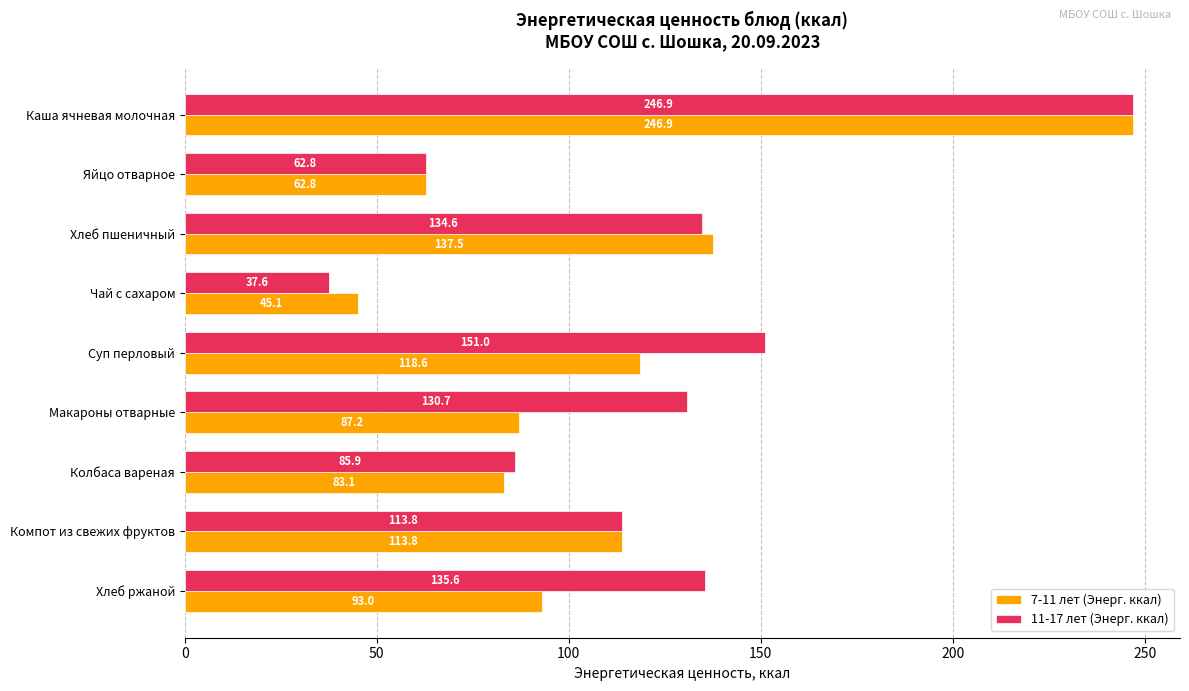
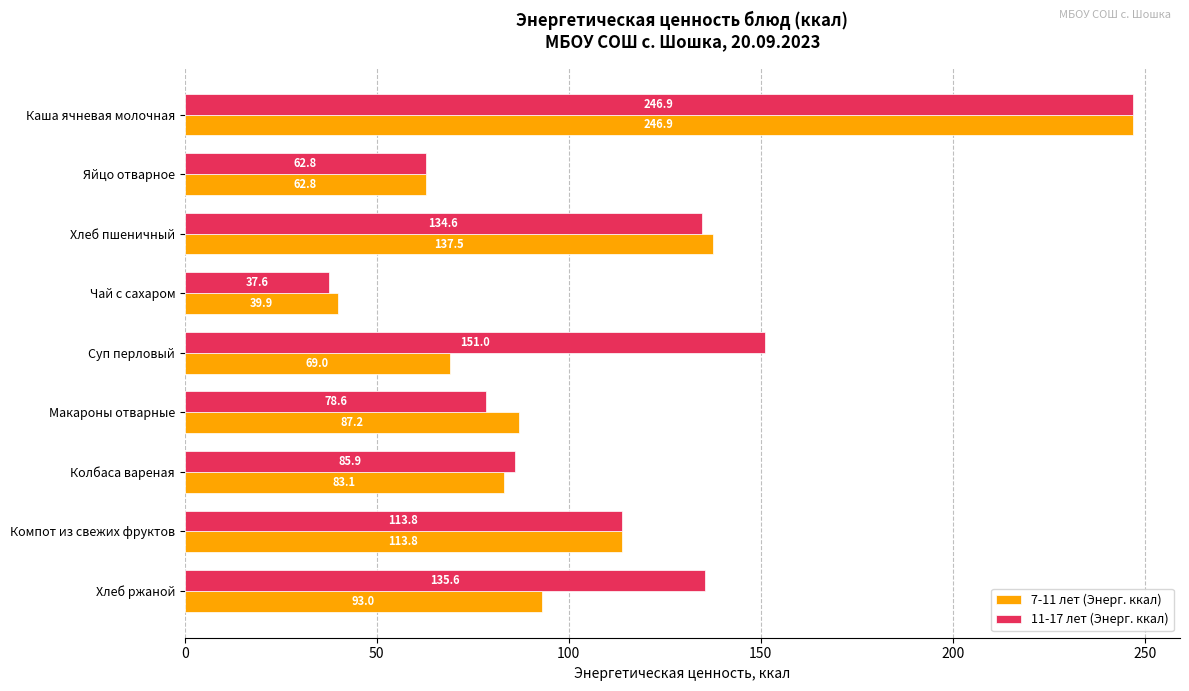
7-11 лет (Энерг. ккал), Чай с сахаром: 45.1 -> 39.9
7-11 лет (Энерг. ккал), Суп перловый: 118.6 -> 69.0
11-17 лет (Энерг. ккал), Макароны отварные: 130.7 -> 78.6
